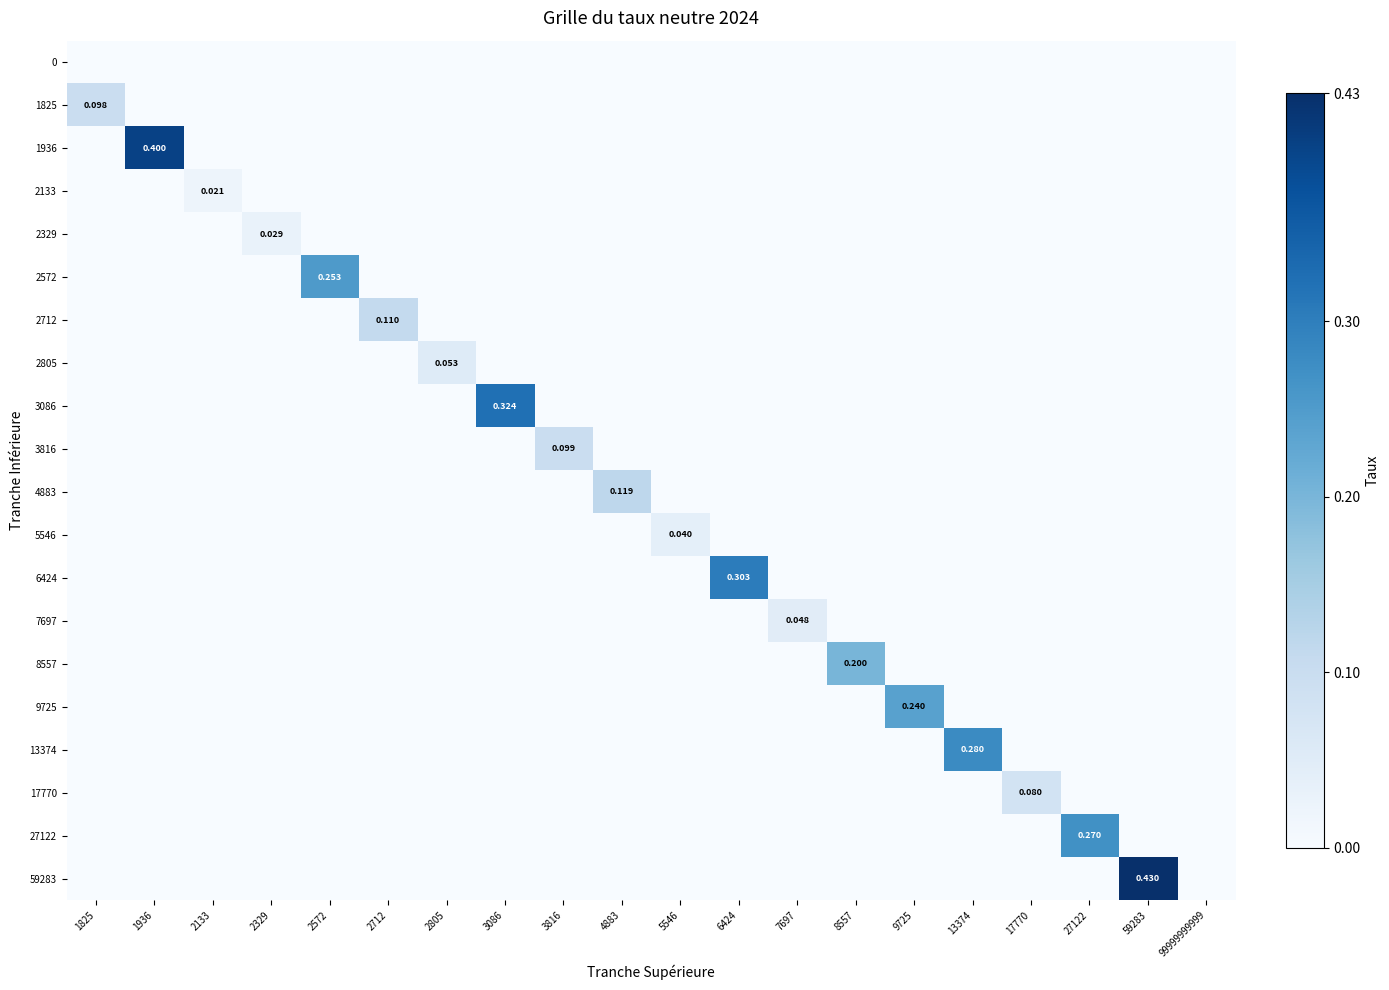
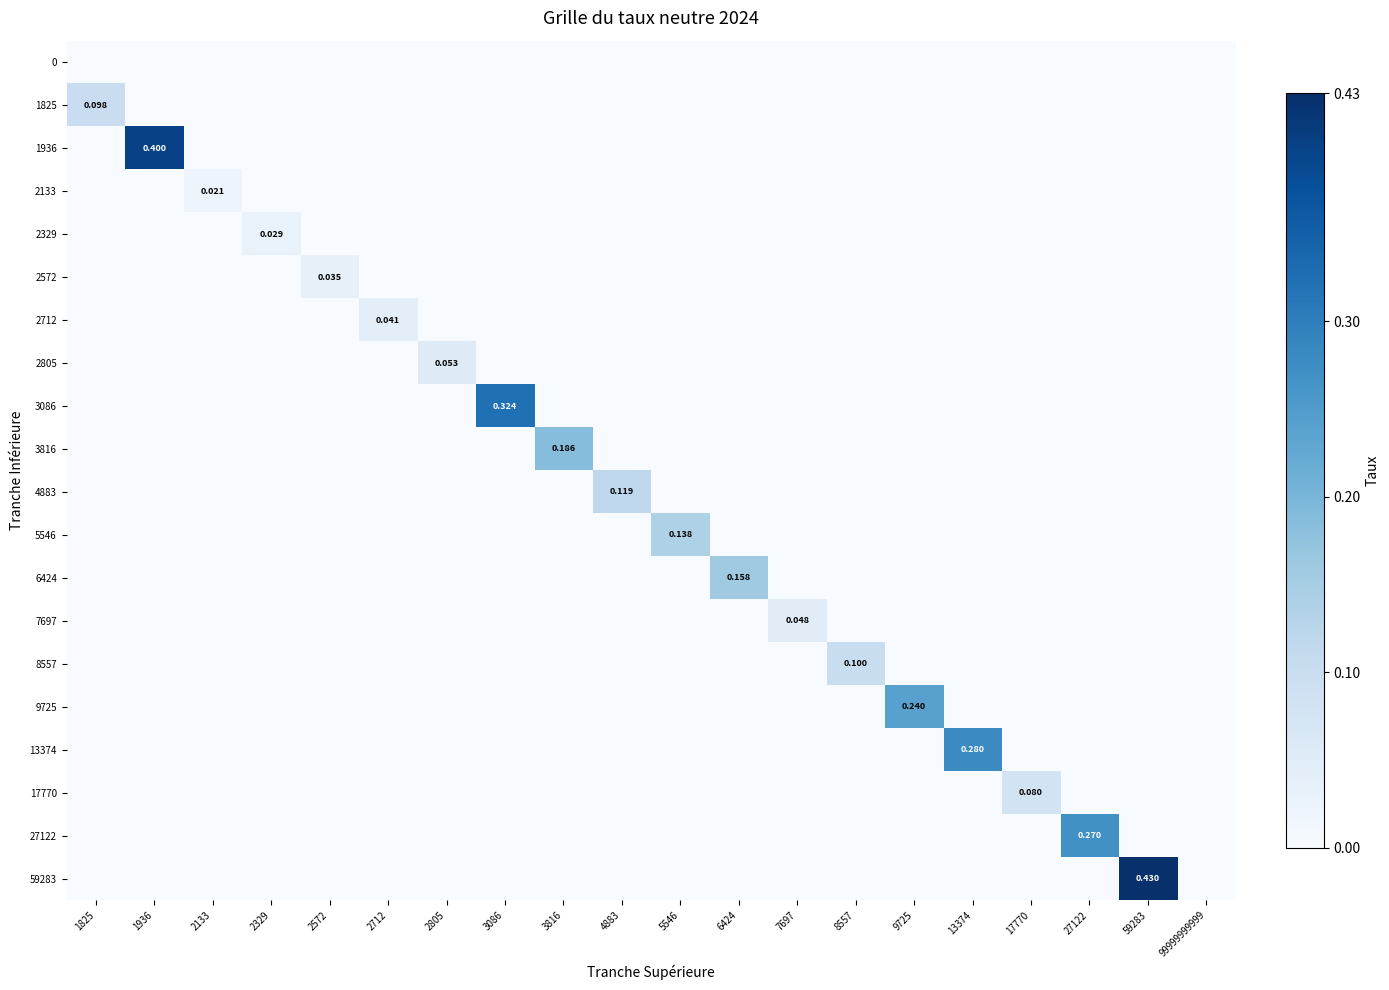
2572, 2572: 0.253 -> 0.035
2712, 2712: 0.110 -> 0.041
3816, 3816: 0.099 -> 0.186
5546, 5546: 0.040 -> 0.138
6424, 6424: 0.303 -> 0.158
8557, 8557: 0.200 -> 0.100
